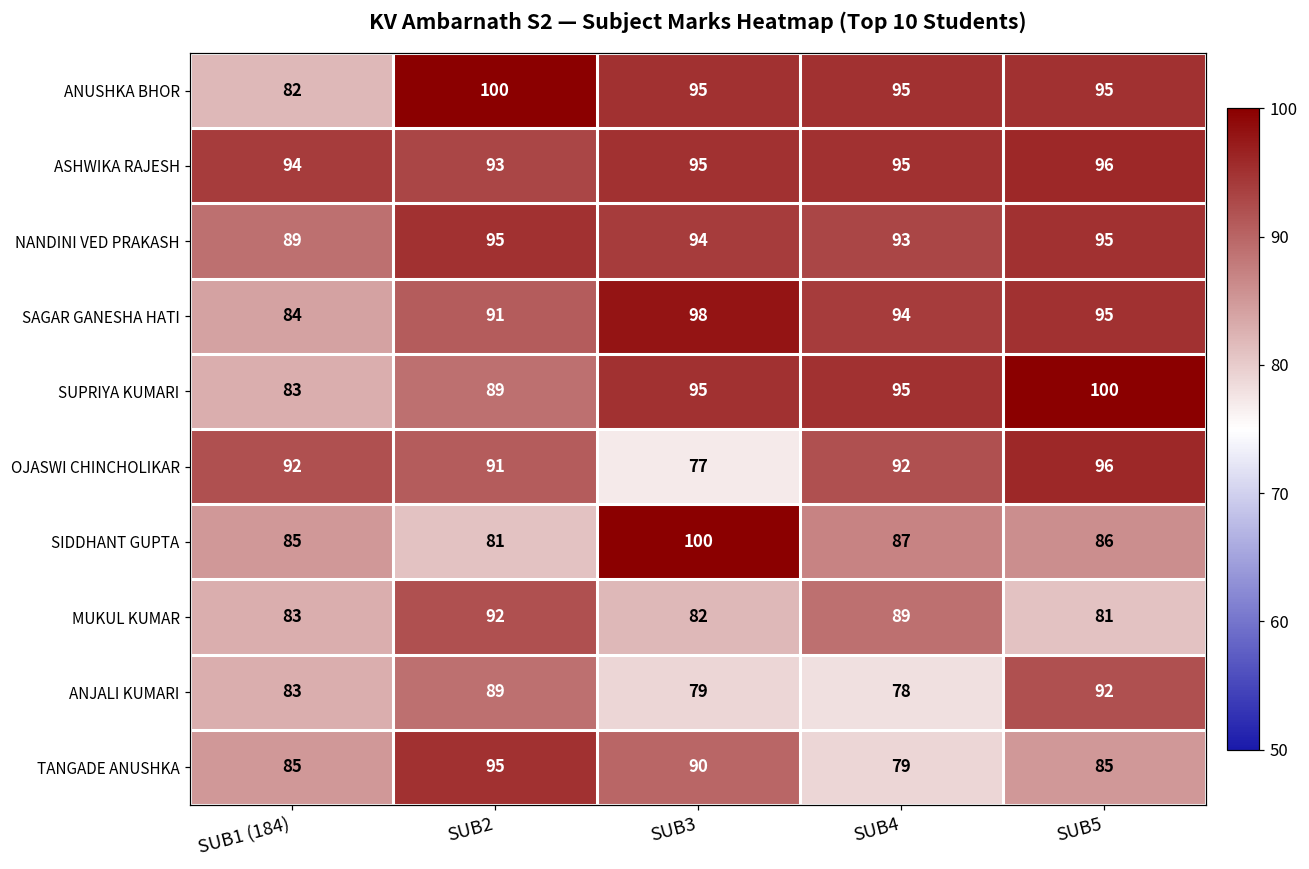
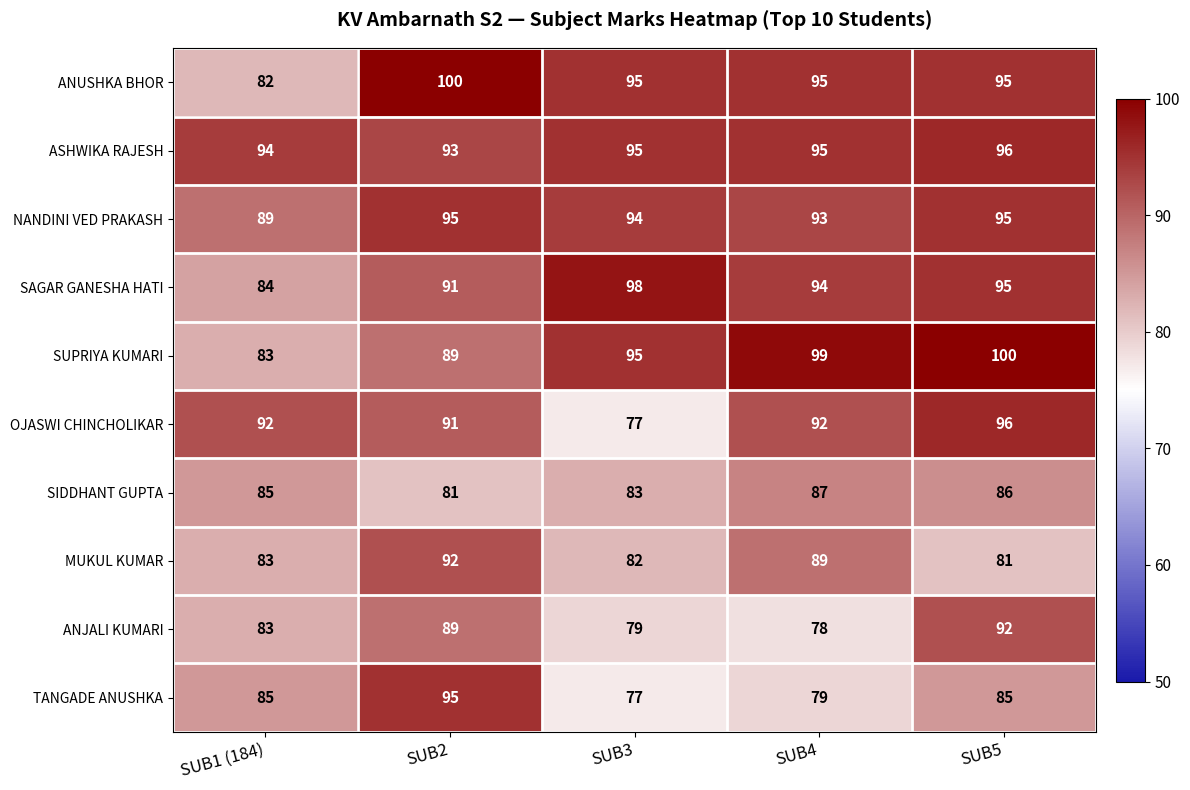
SUPRIYA KUMARI, SUB4: 95 -> 99
SIDDHANT GUPTA, SUB3: 100 -> 83
TANGADE ANUSHKA, SUB3: 90 -> 77
